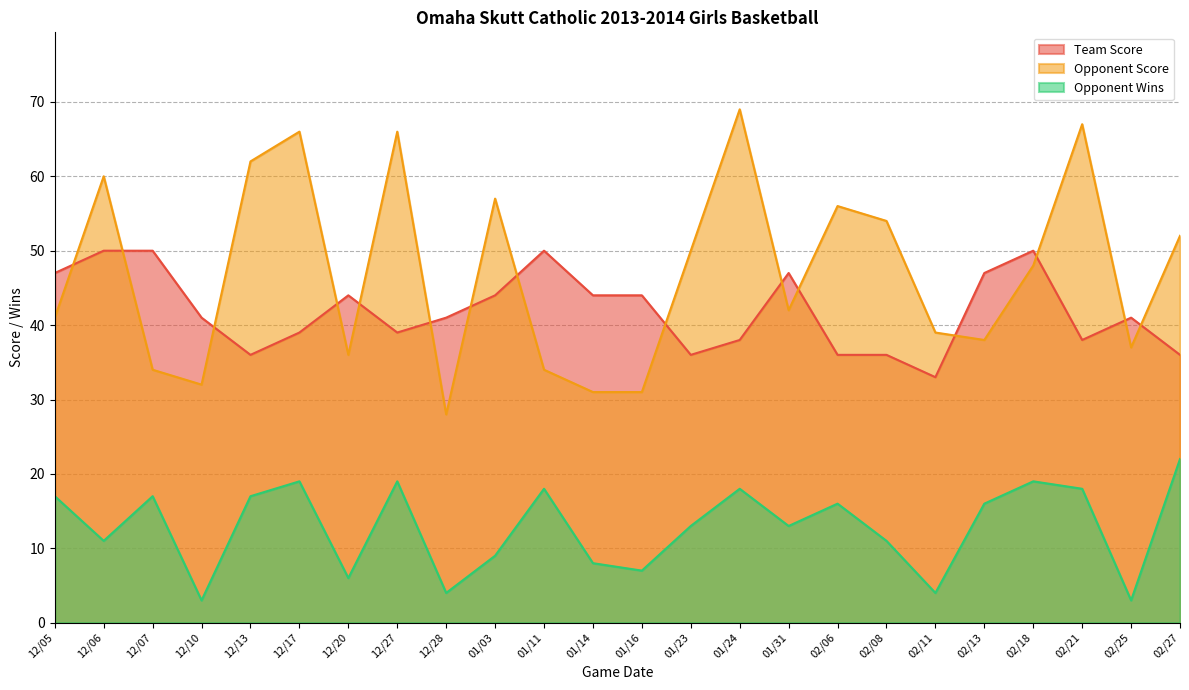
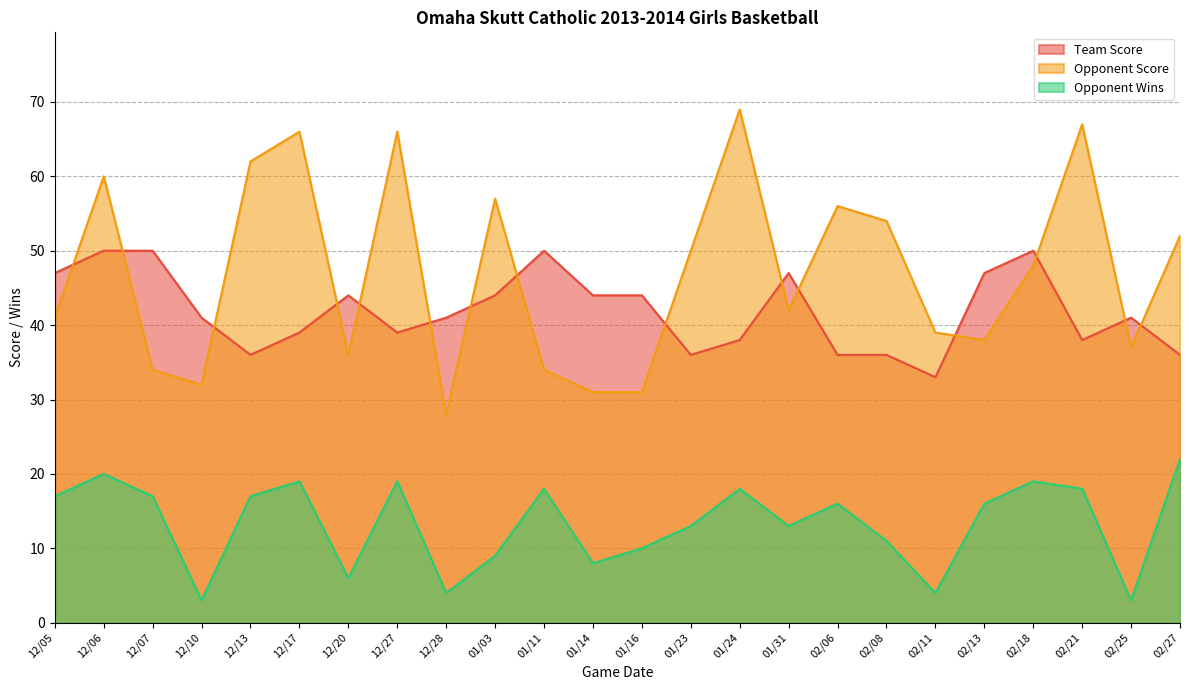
Opponent Wins, 12/06: 11 -> 20
Opponent Wins, 01/16: 7 -> 10
